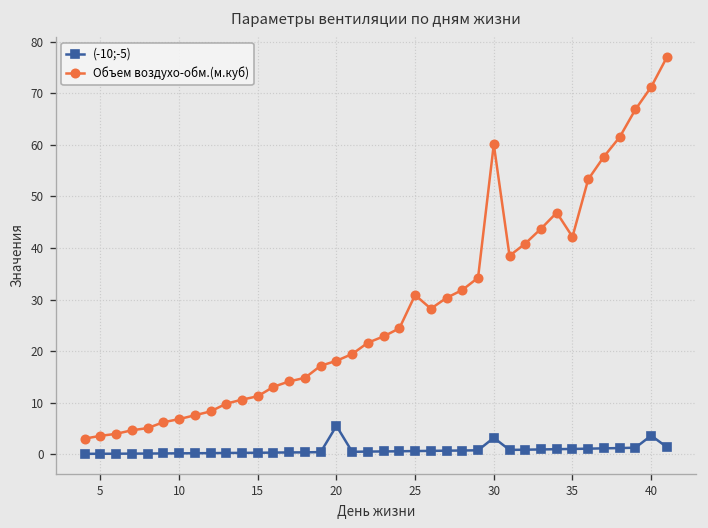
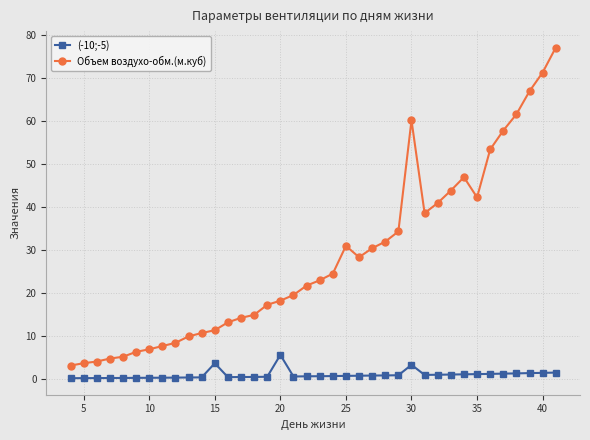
(-10;-5), 15: 0 -> 4
(-10;-5), 40: 4 -> 1
